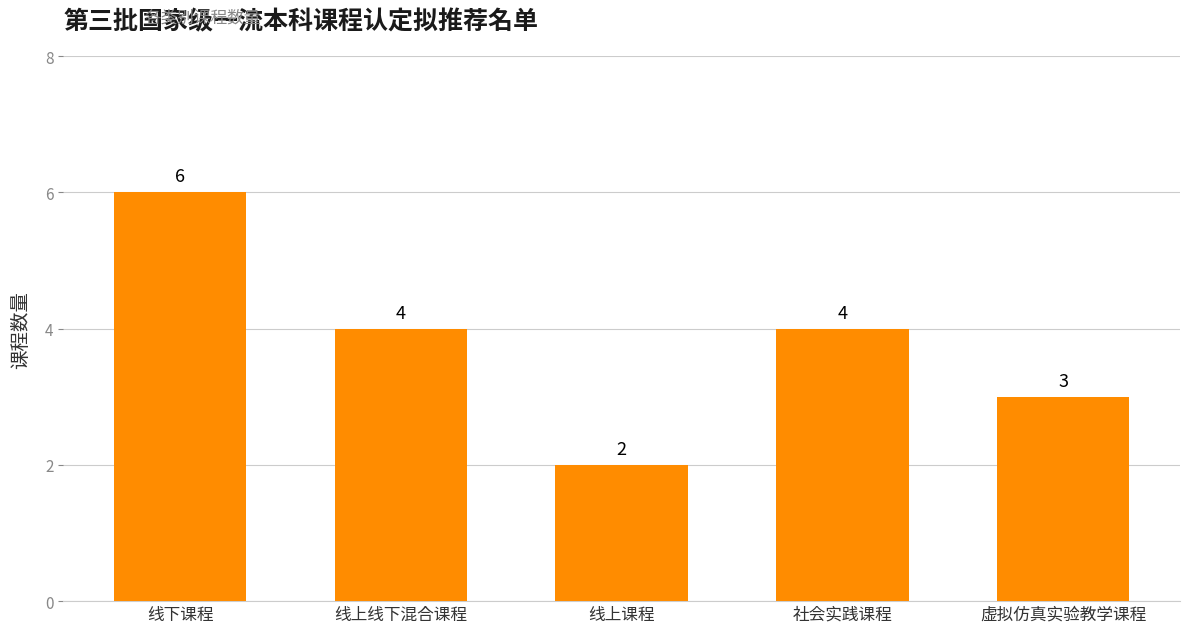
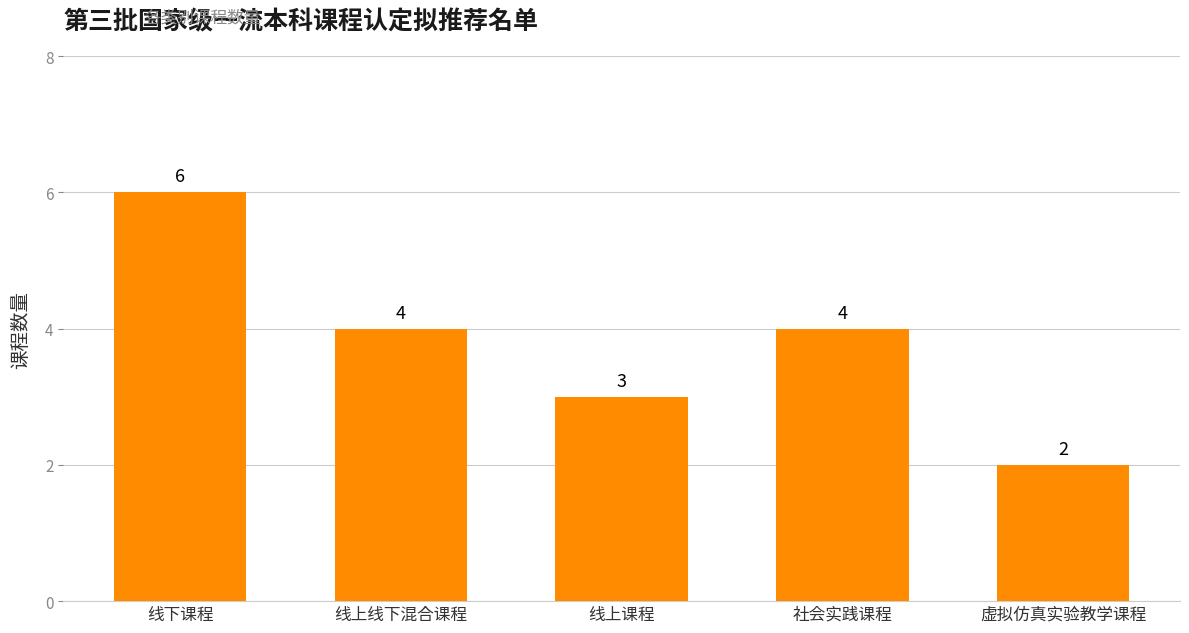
线上课程: 2 -> 3
虚拟仿真实验教学课程: 3 -> 2
